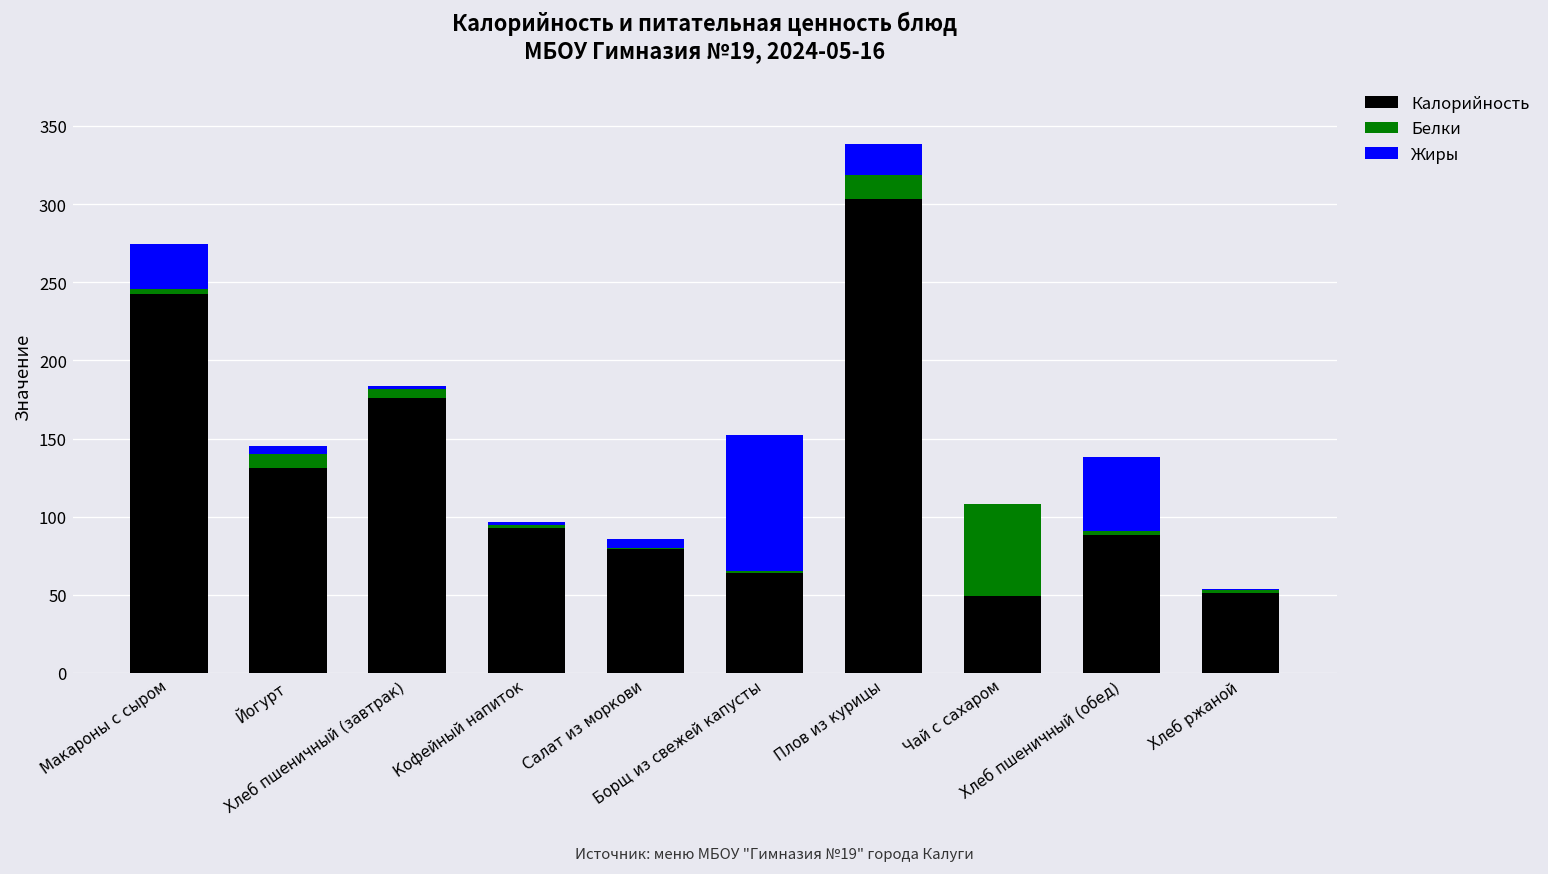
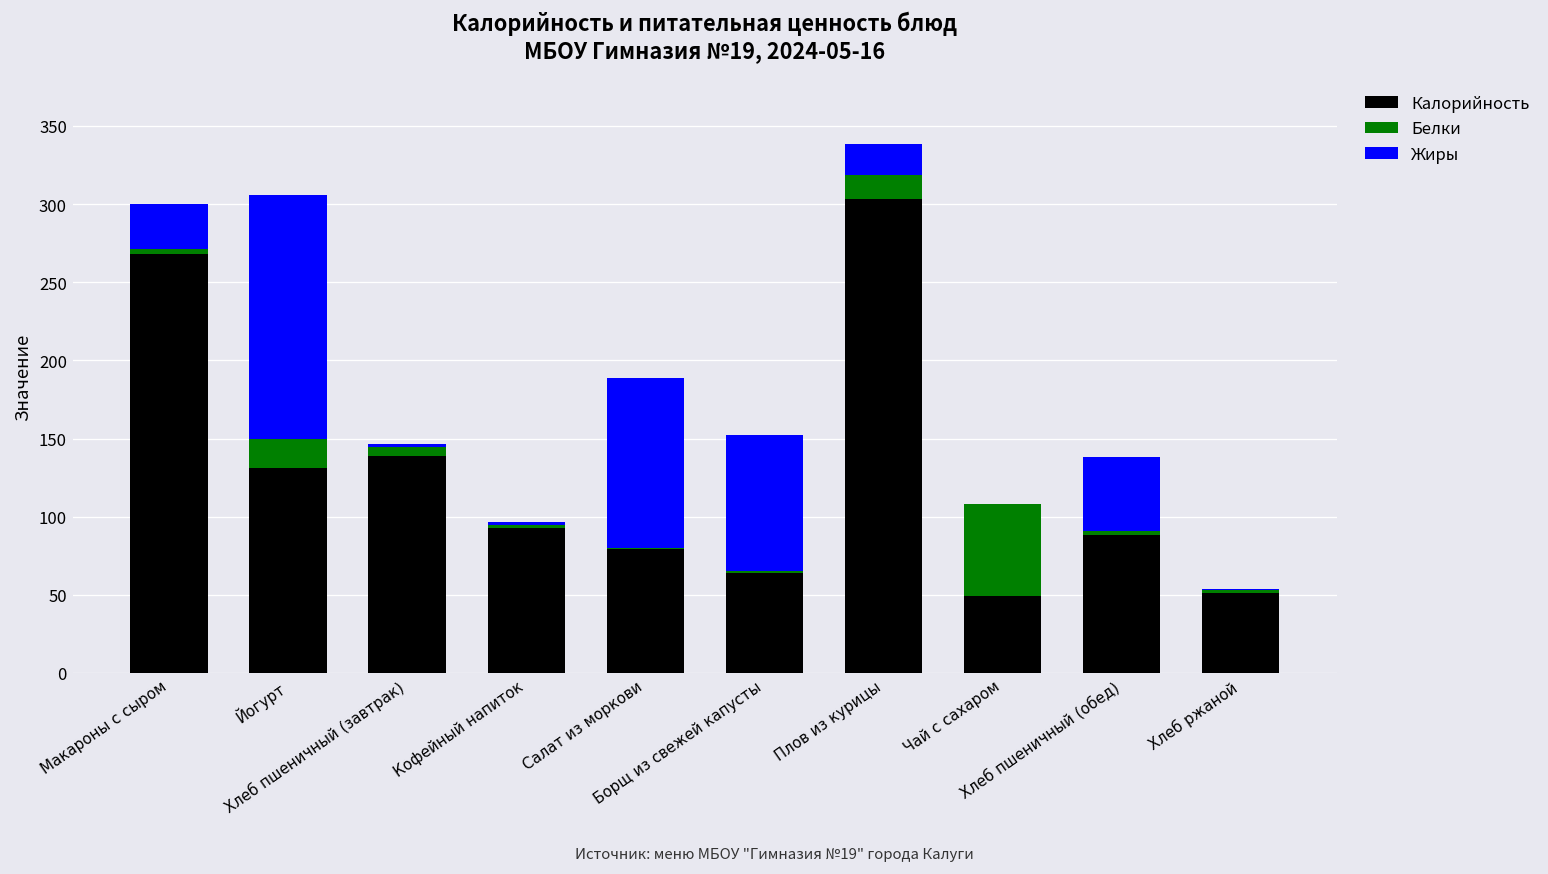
Калорийность, Макароны с сыром: 242 -> 268
Белки, Йогурт: 9 -> 18
Жиры, Йогурт: 5 -> 156
Калорийность, Хлеб пшеничный (завтрак): 176 -> 139
Жиры, Салат из моркови: 6 -> 109
